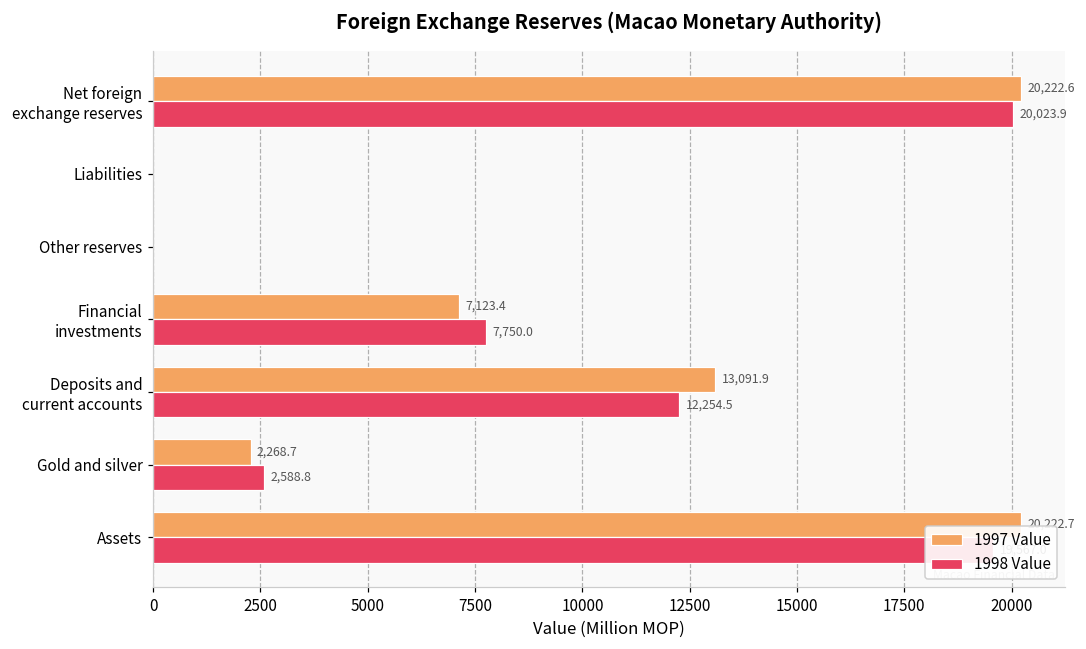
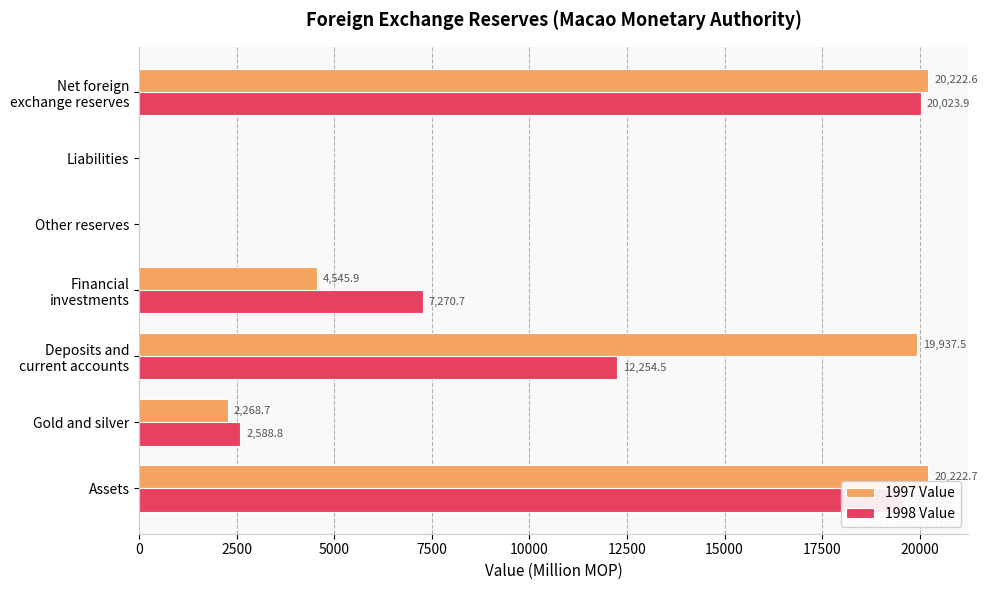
1997 Value, Financial investments: 7,123.4 -> 4,545.9
1998 Value, Financial investments: 7,750.0 -> 7,270.7
1997 Value, Deposits and current accounts: 13,091.9 -> 19,937.5
